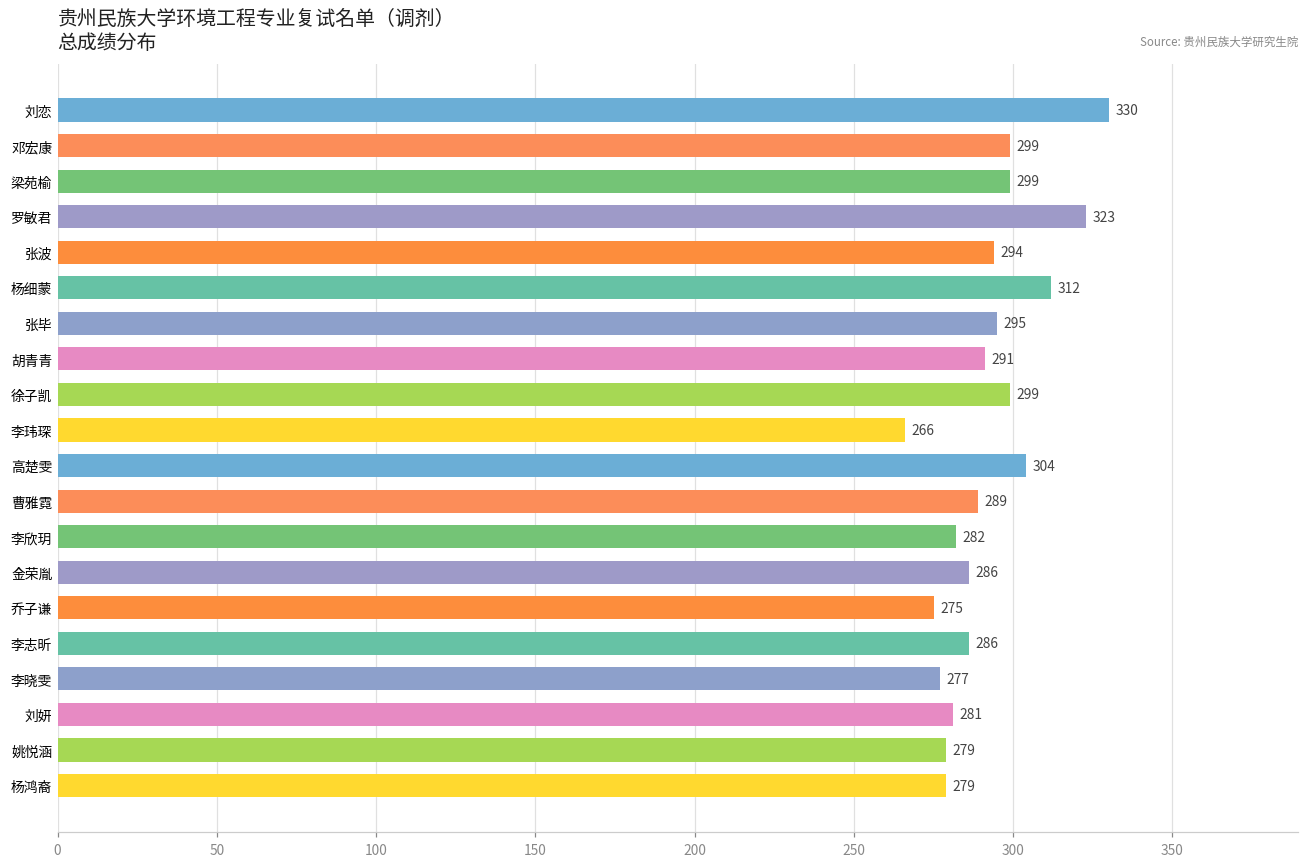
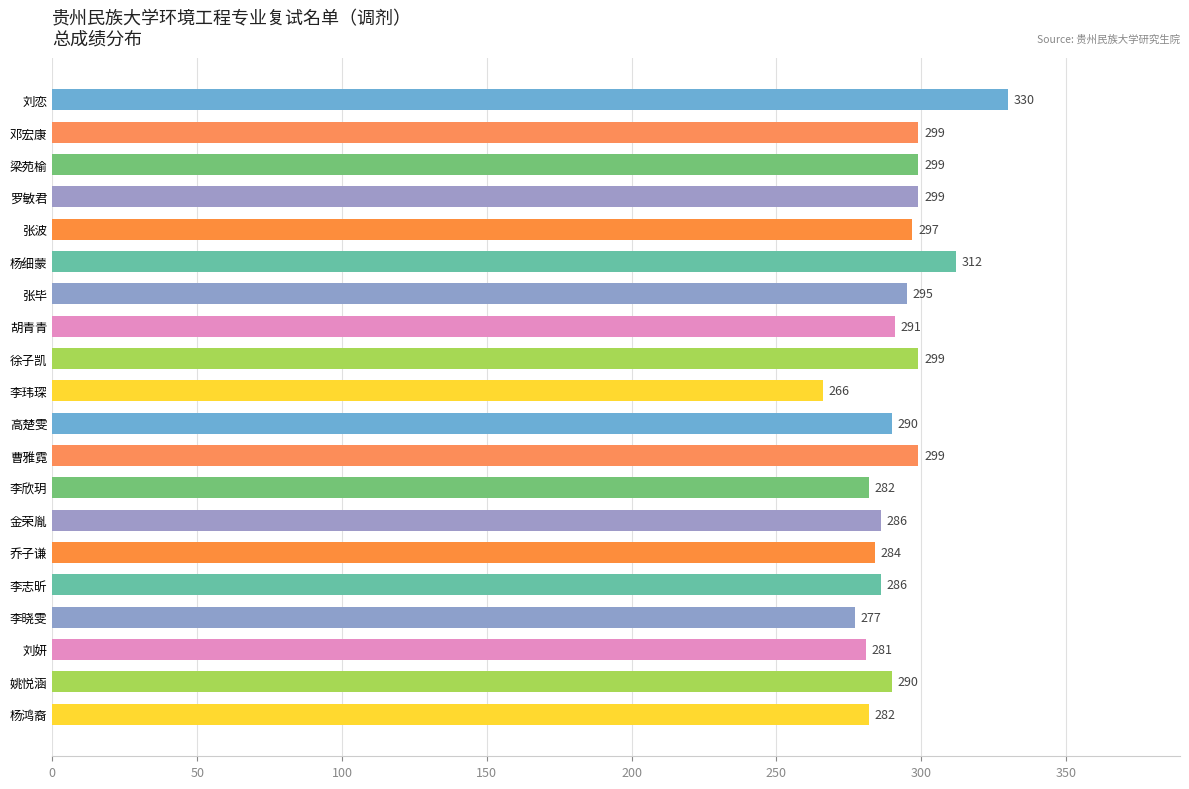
罗敏君: 323 -> 299
张波: 294 -> 297
高楚雯: 304 -> 290
曹雅霓: 289 -> 299
乔子谦: 275 -> 284
姚悦涵: 279 -> 290
杨鸿裔: 279 -> 282
